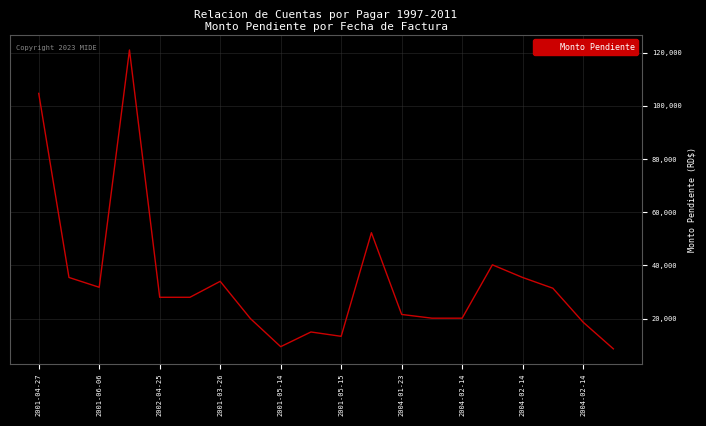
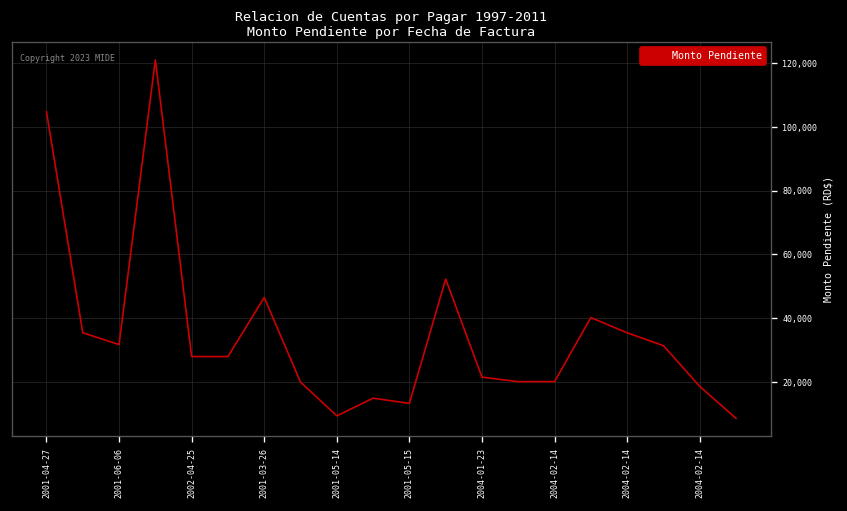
2001-03-26: 34,000 -> 47,000
